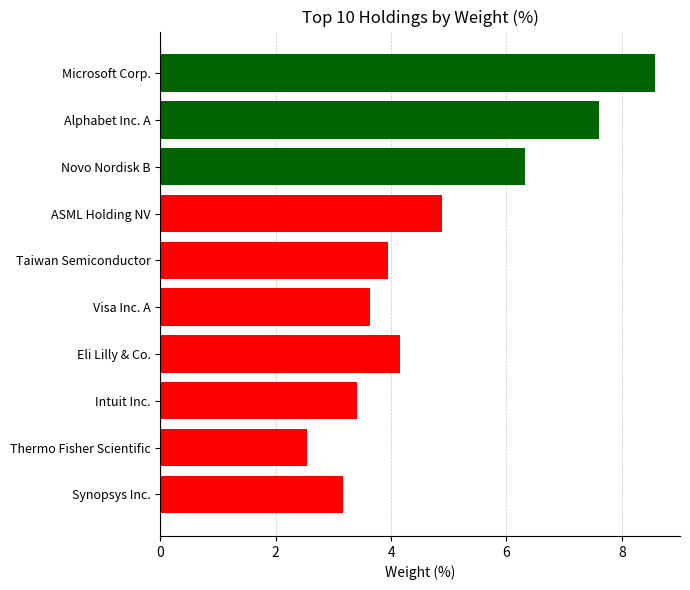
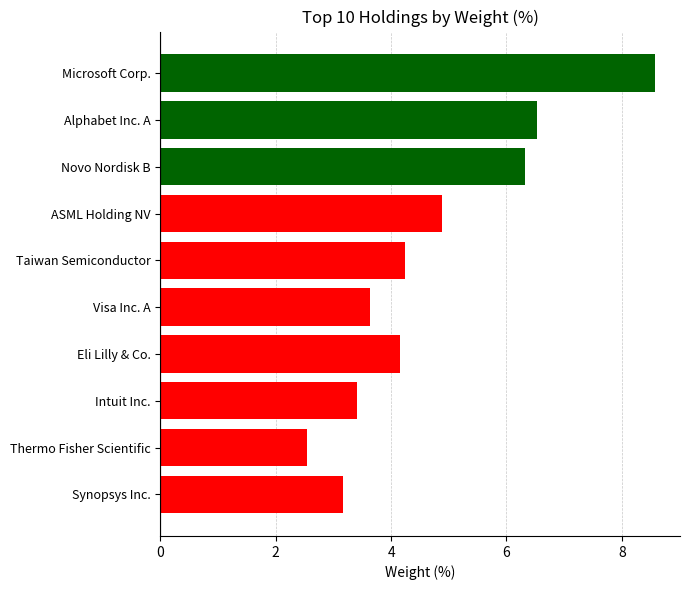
Alphabet Inc. A: 7.6 -> 6.5
Taiwan Semiconductor: 3.9 -> 4.2
